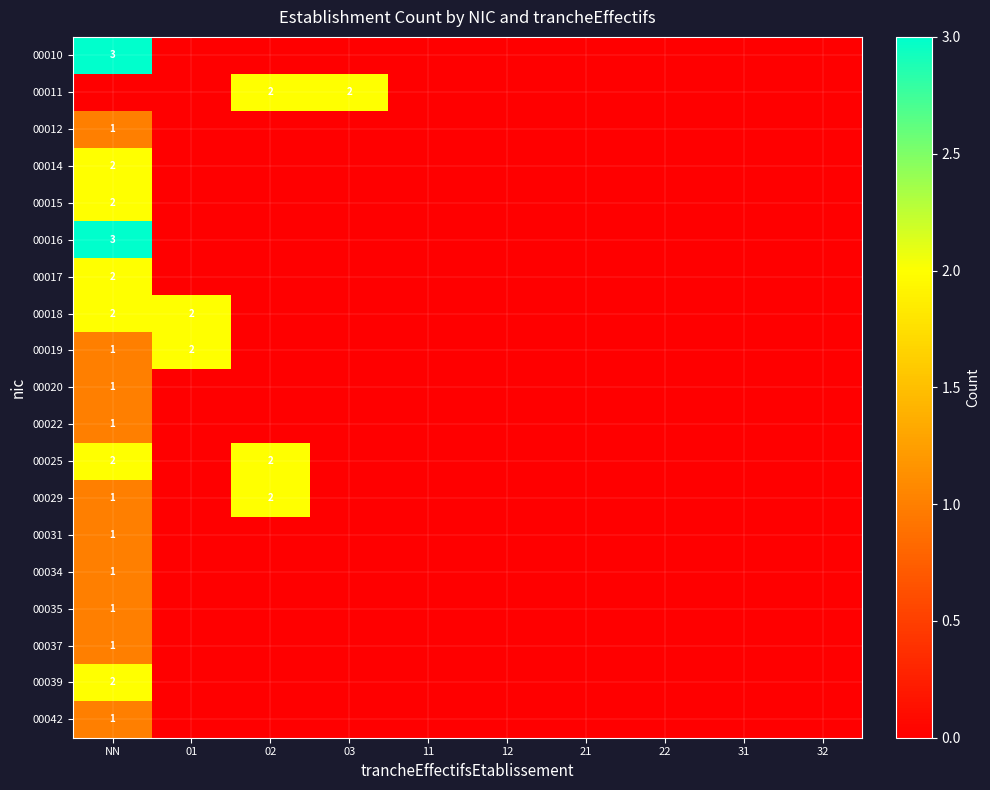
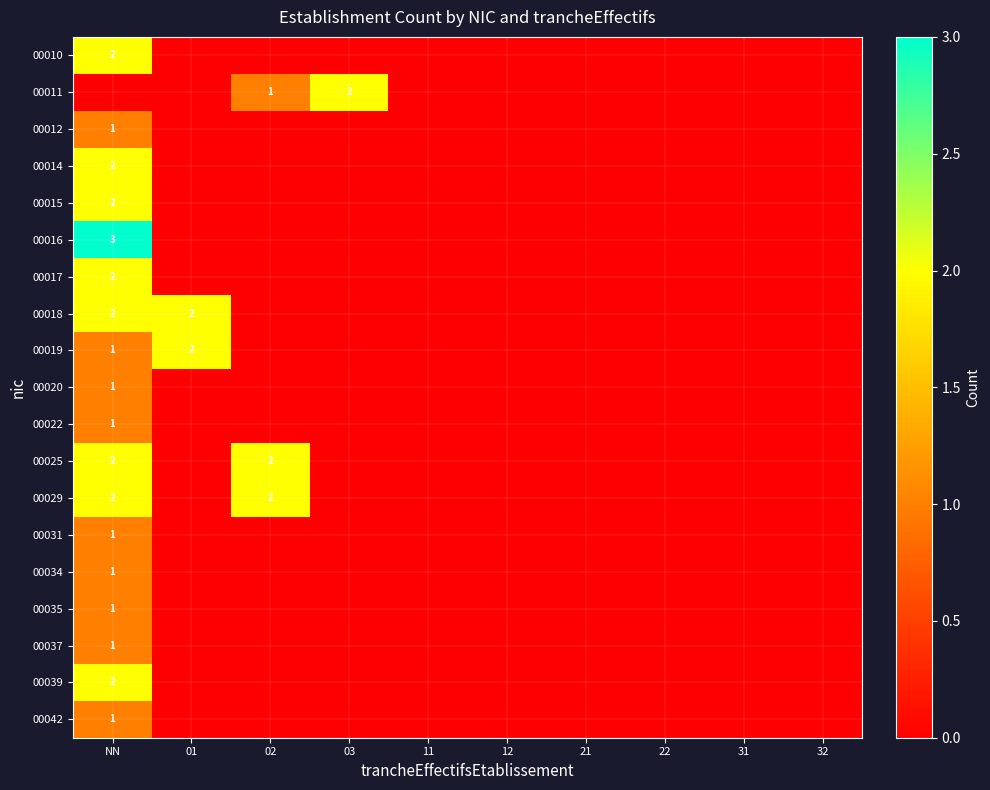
00010, NN: 3 -> 2
00011, 02: 2 -> 1
00029, NN: 1 -> 2
